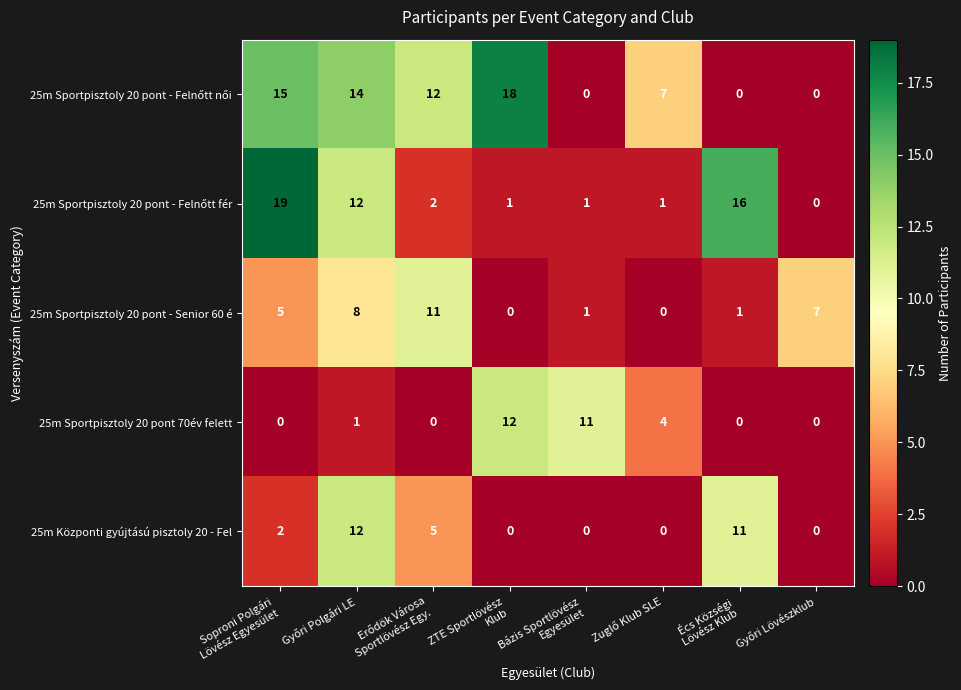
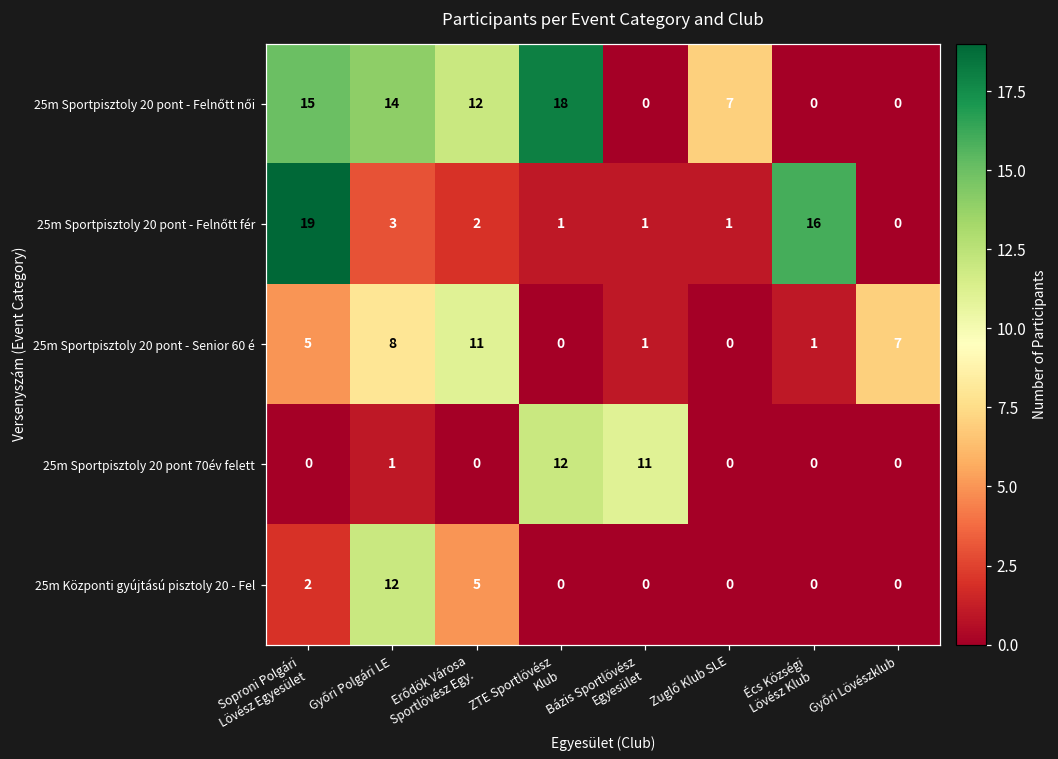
25m Sportpisztoly 20 pont - Felnőtt fér, Győri Polgári LE: 12 -> 3
25m Sportpisztoly 20 pont 70év felett, Zuglő Klub SLE: 4 -> 0
25m Központi gyújtású pisztoly 20 - Fel, Écs Községi Lövész Klub: 11 -> 0
